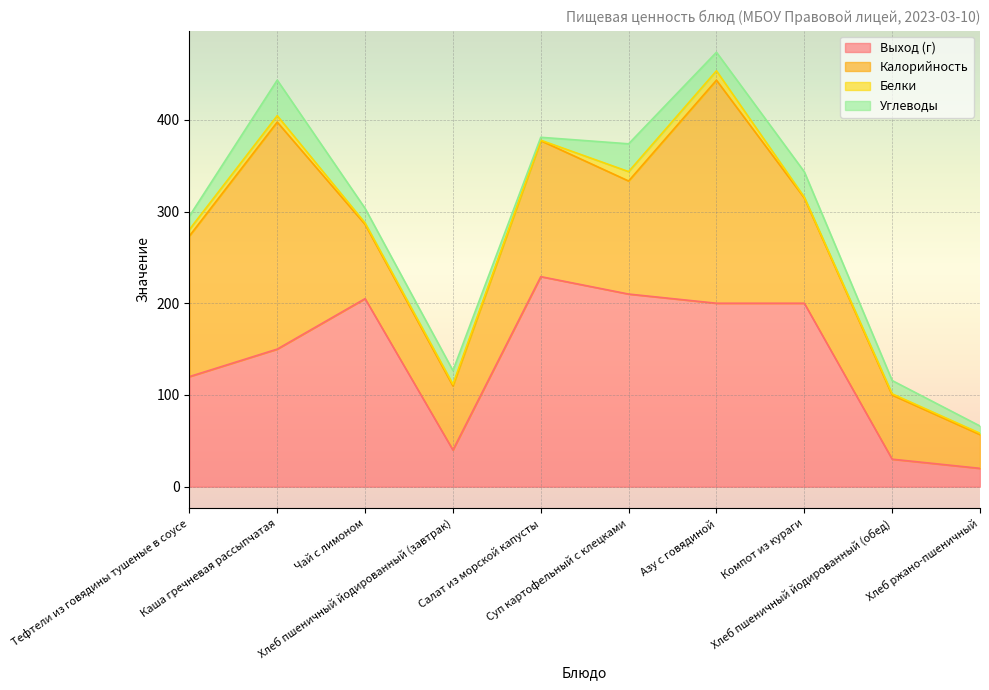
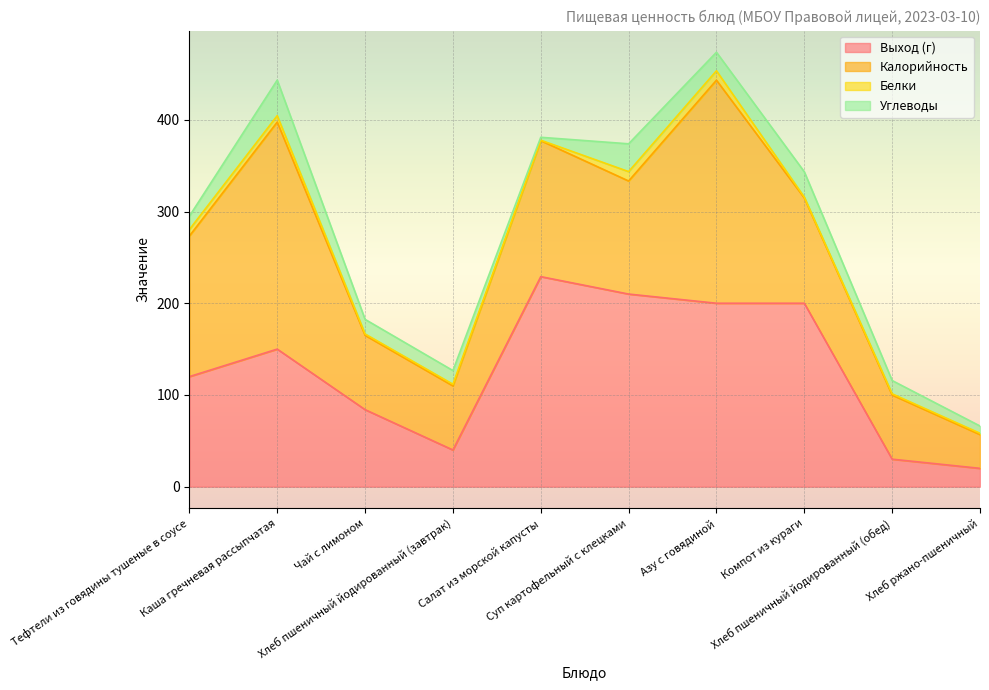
Выход (г), Чай с лимоном: 210 -> 80
